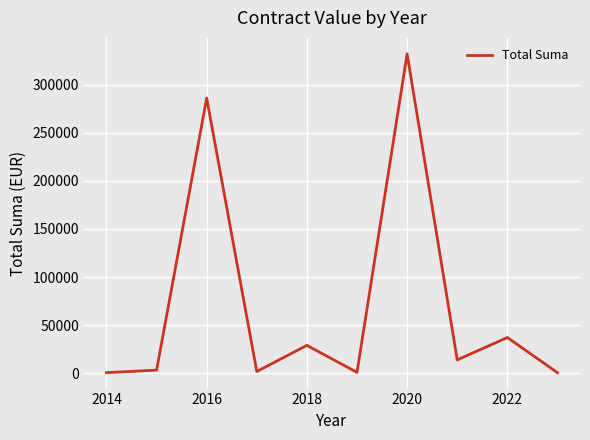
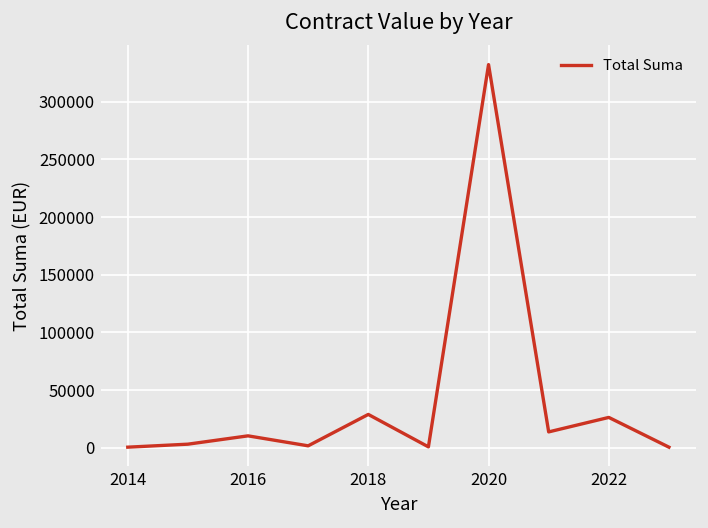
2016: 290000 -> 10000
2022: 40000 -> 30000
